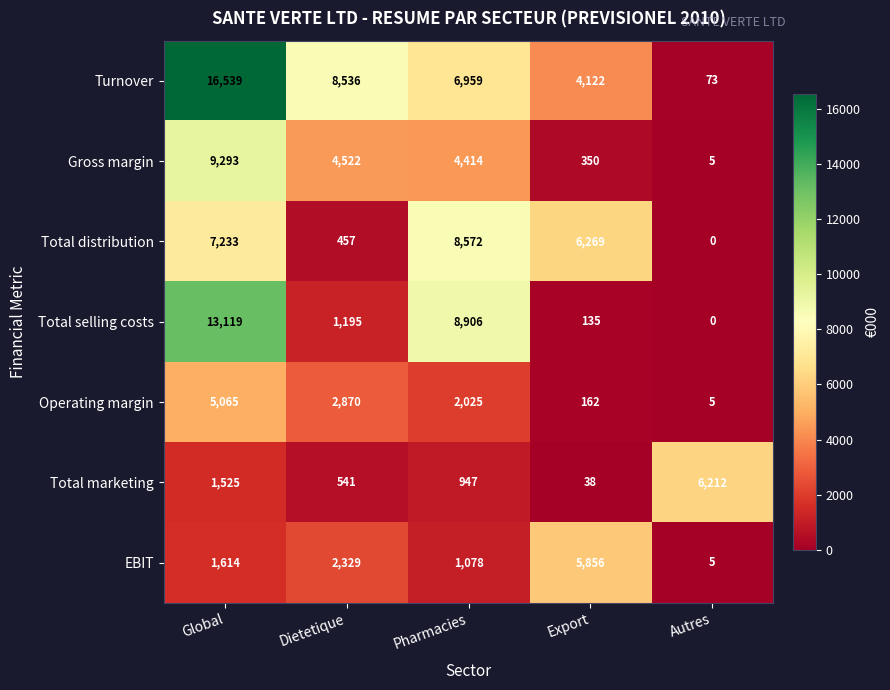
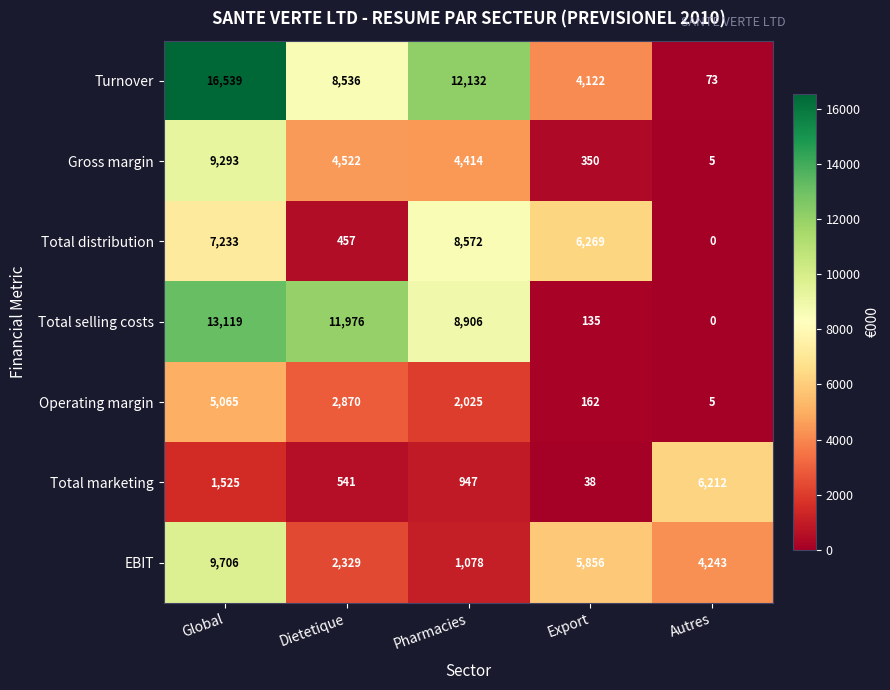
Turnover, Pharmacies: 6,959 -> 12,132
Total selling costs, Dietetique: 1,195 -> 11,976
EBIT, Global: 1,614 -> 9,706
EBIT, Autres: 5 -> 4,243
